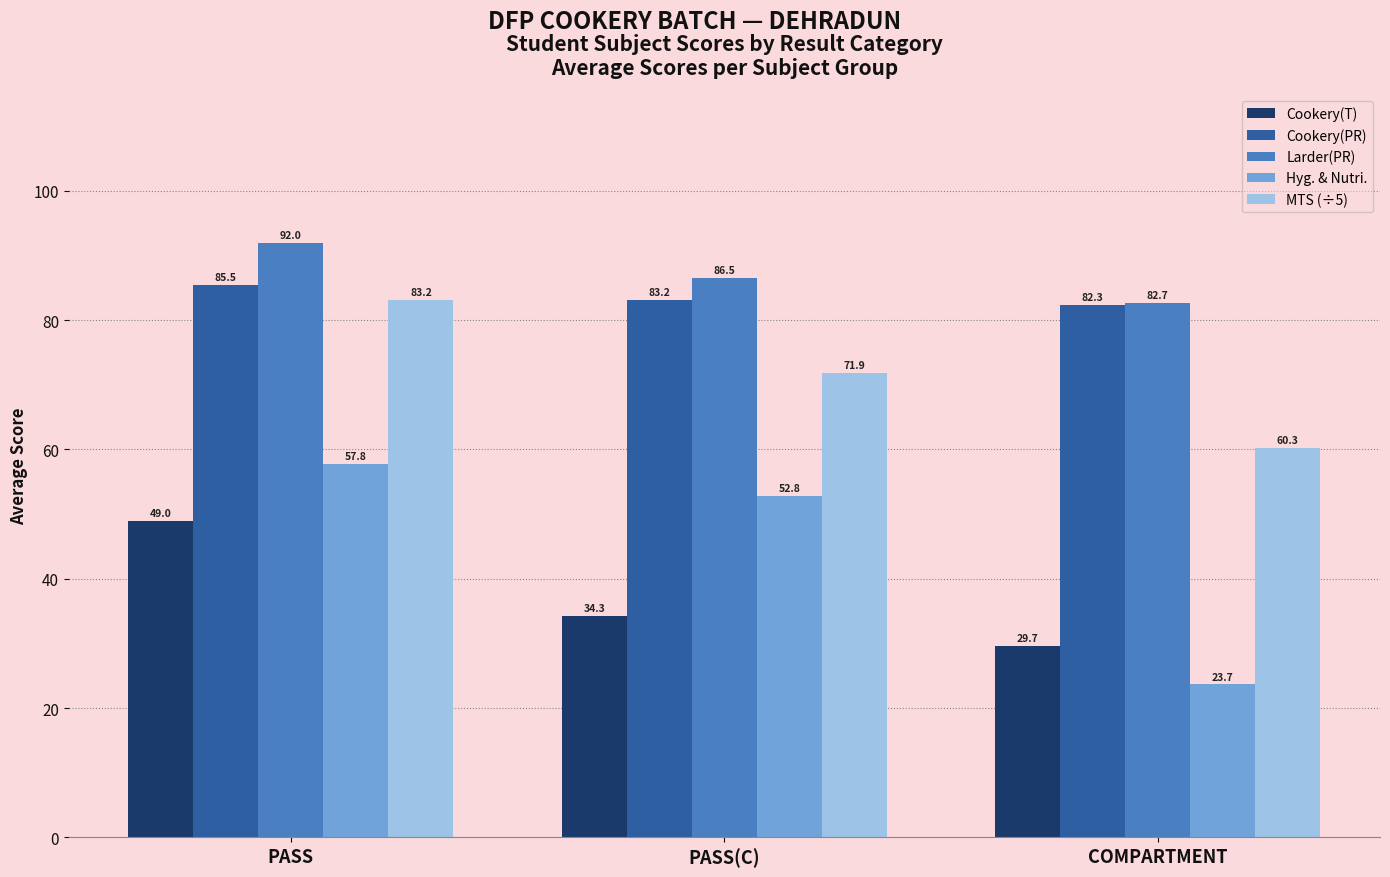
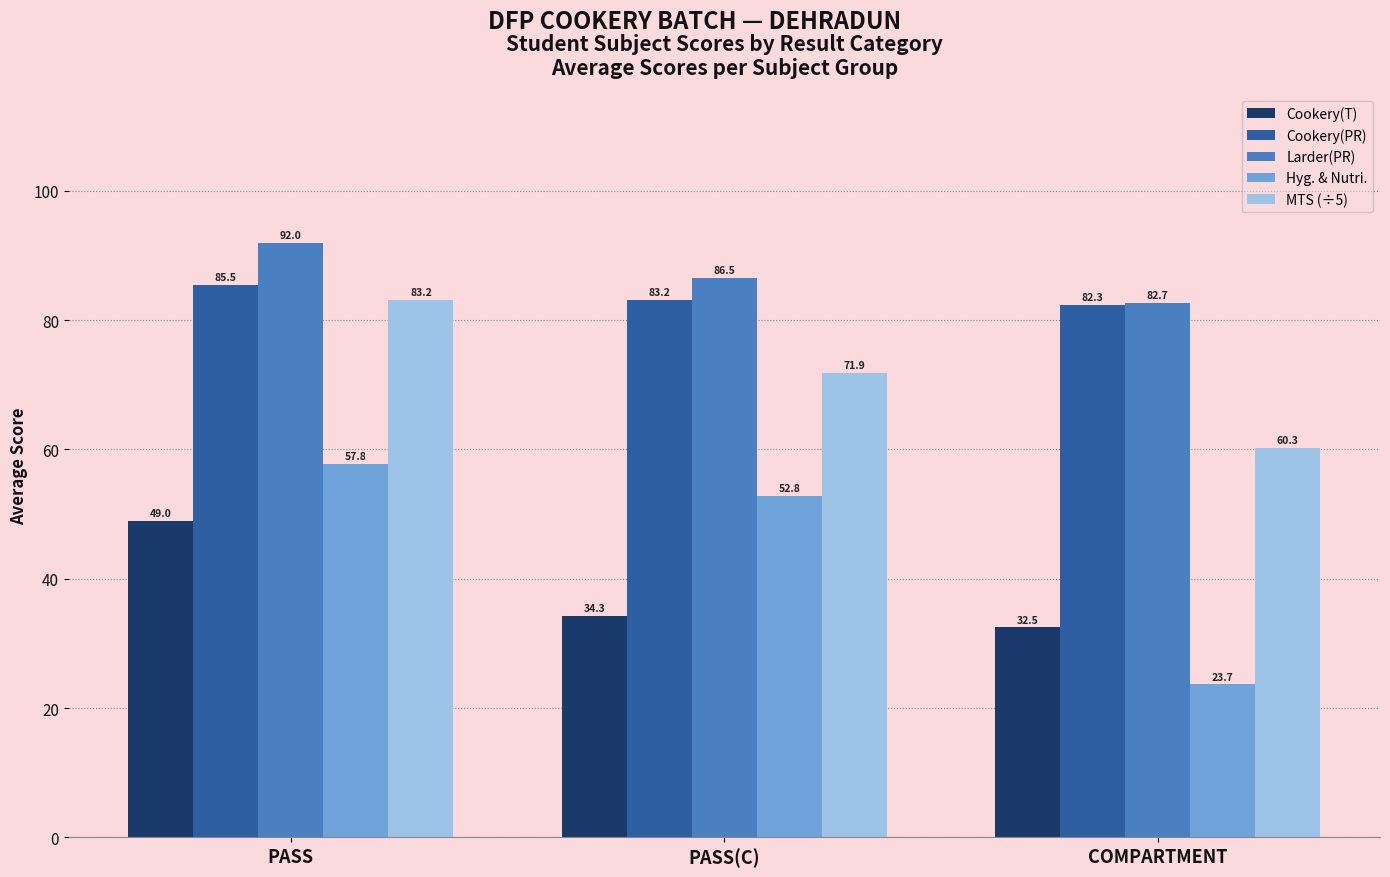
Cookery(T), COMPARTMENT: 29.7 -> 32.5
